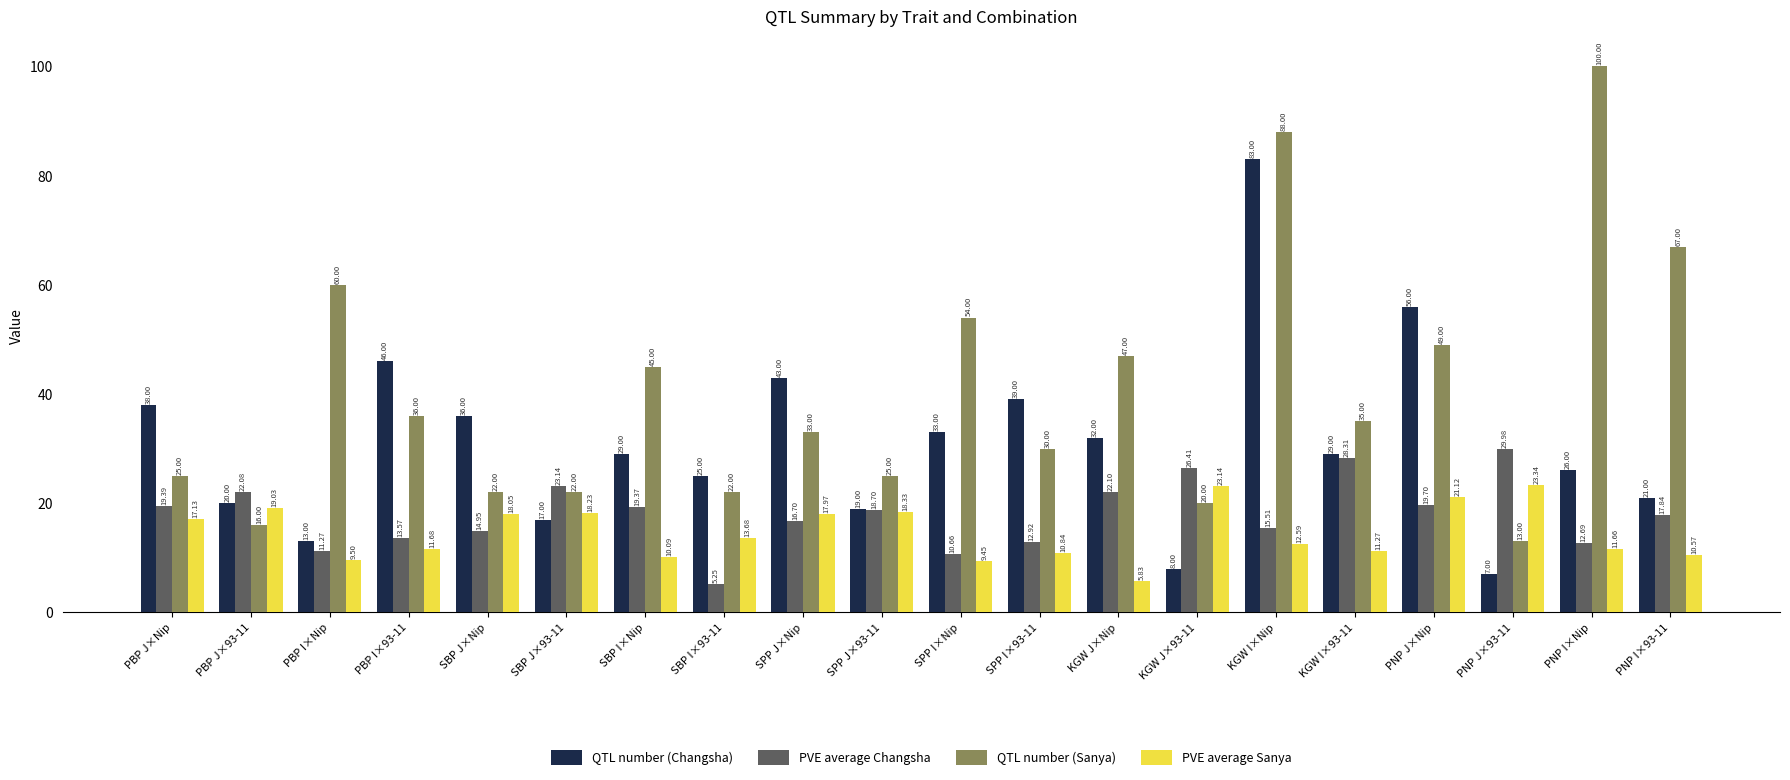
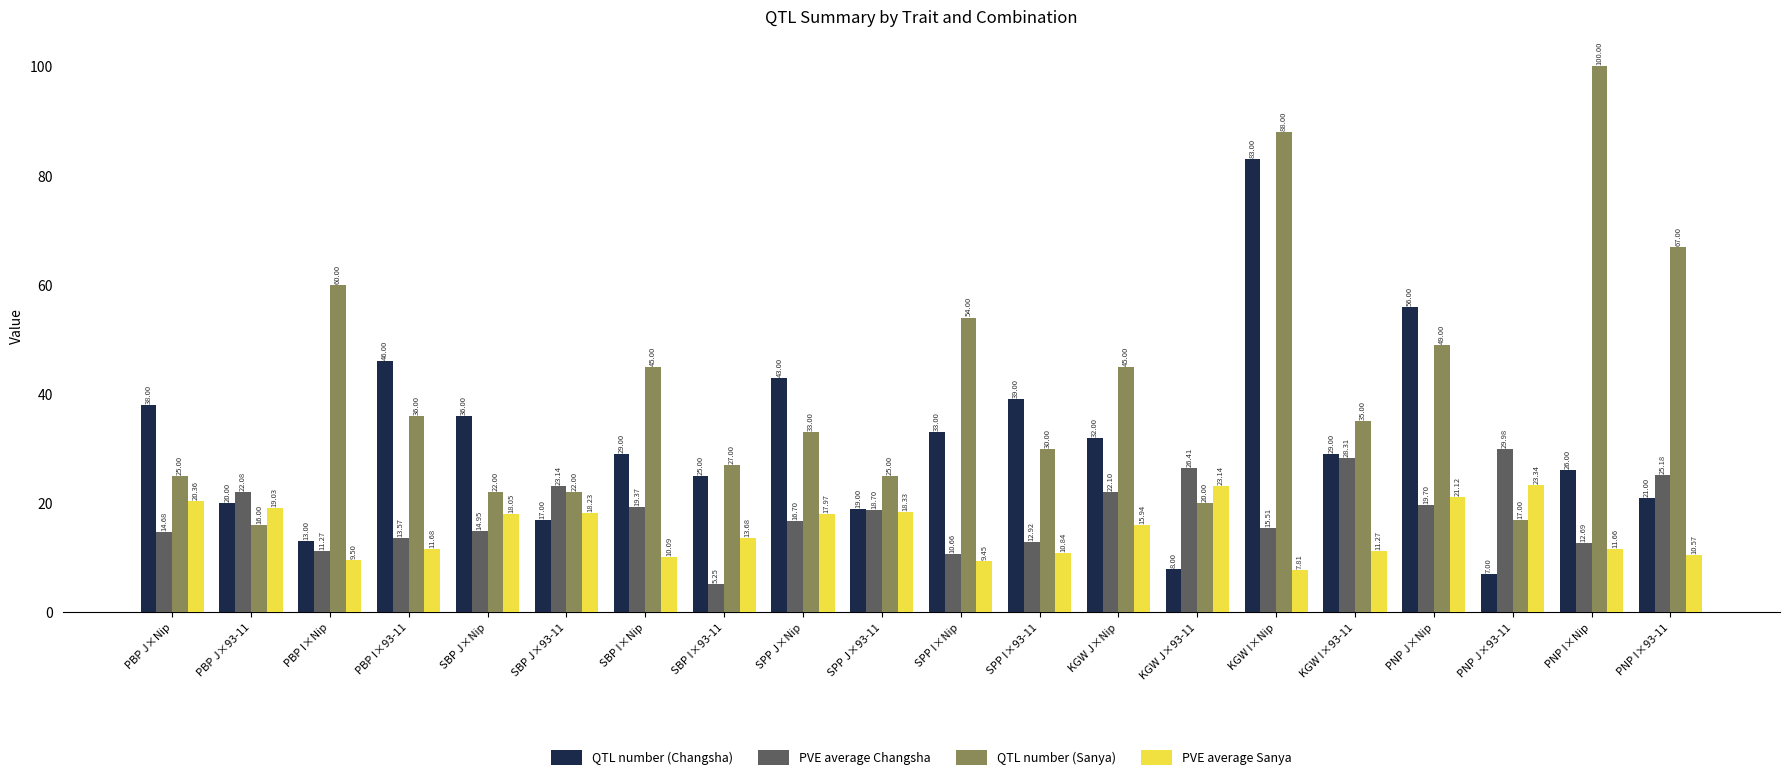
PVE average Changsha, PBP J×Nip: 19.39 -> 14.68
PVE average Sanya, PBP J×Nip: 17.13 -> 20.36
QTL number (Sanya), SBP I×93-11: 22.00 -> 27.00
QTL number (Sanya), KGW J×Nip: 47.00 -> 45.00
PVE average Sanya, KGW J×Nip: 5.83 -> 15.94
PVE average Sanya, KGW I×Nip: 12.59 -> 7.81
QTL number (Sanya), PNP J×93-11: 13.00 -> 17.00
PVE average Changsha, PNP I×93-11: 17.84 -> 25.18
